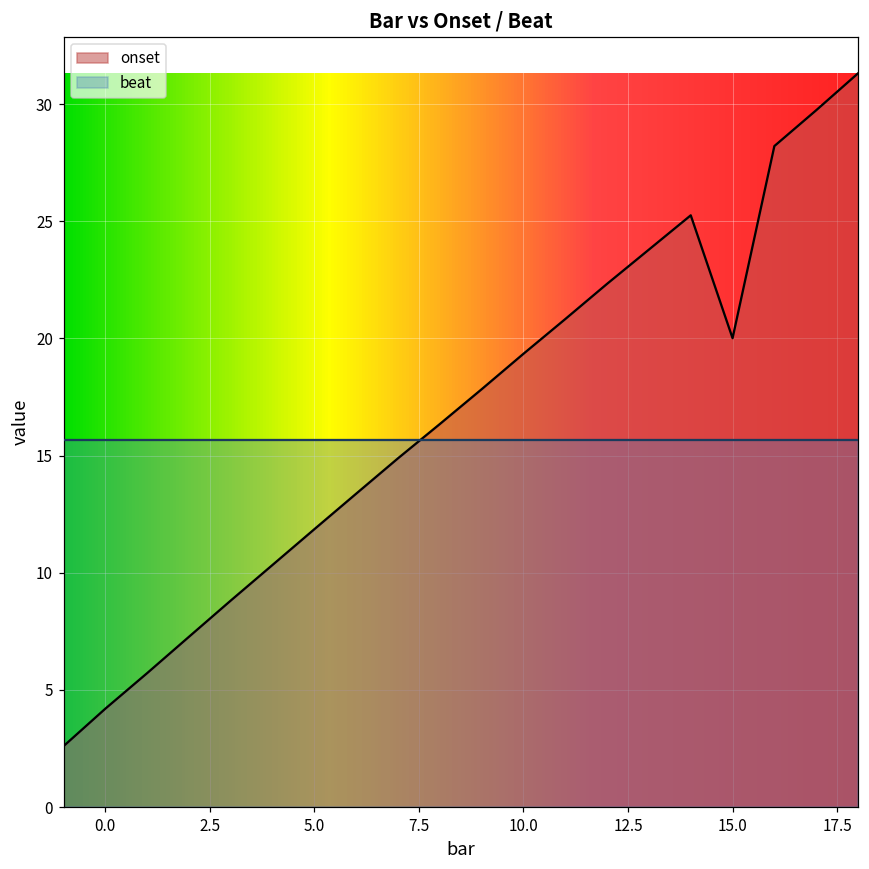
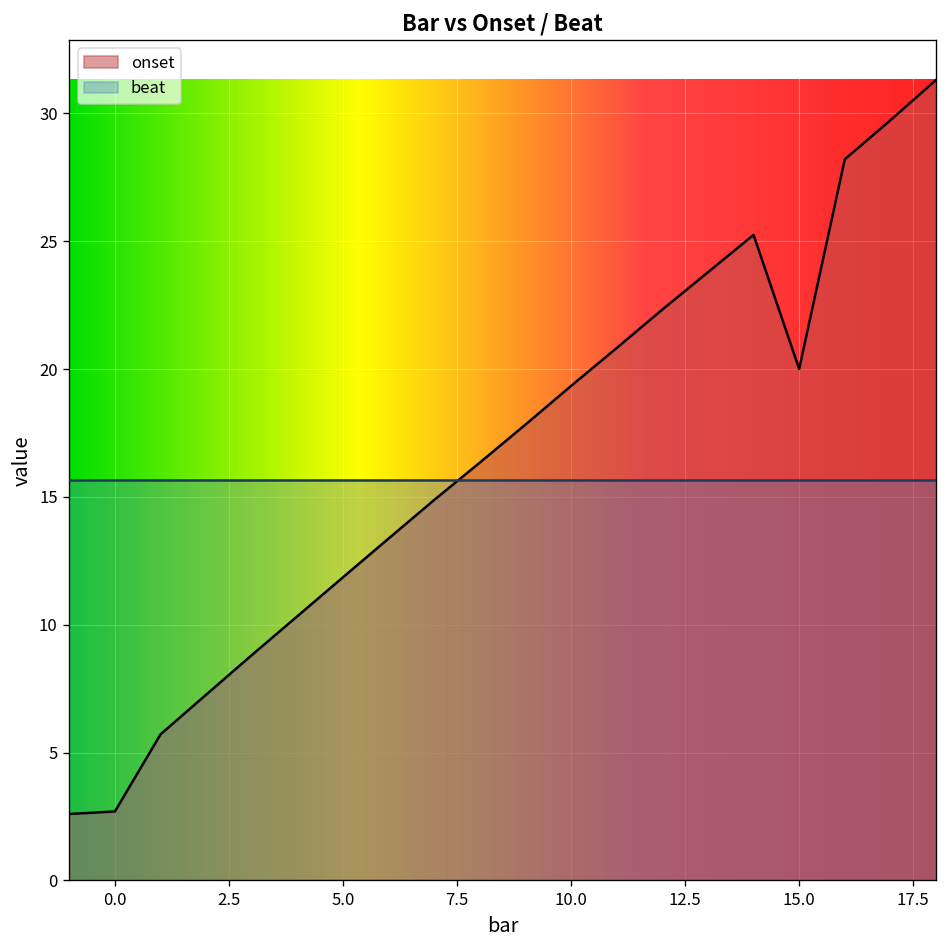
onset, 0.0: 4.2 -> 2.7
